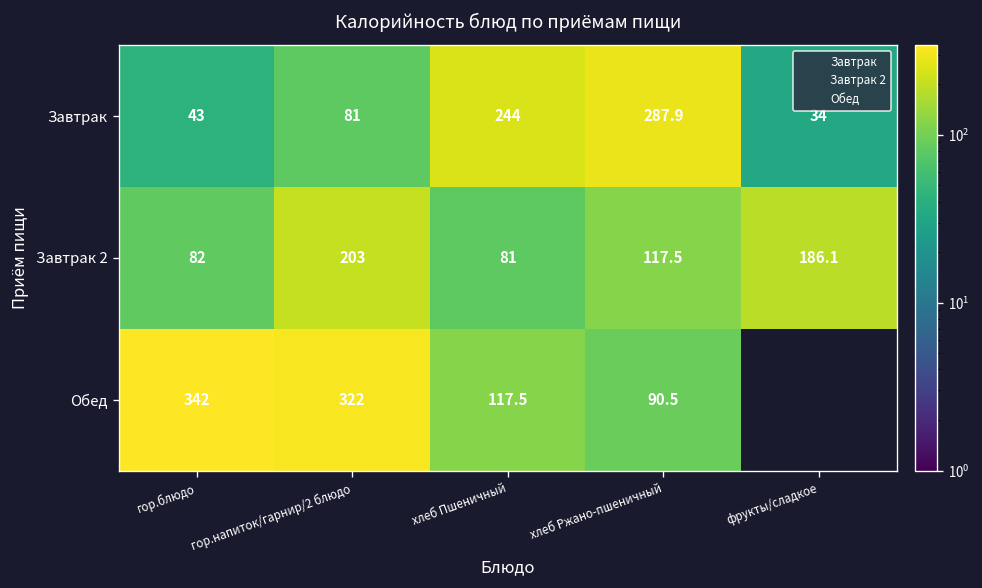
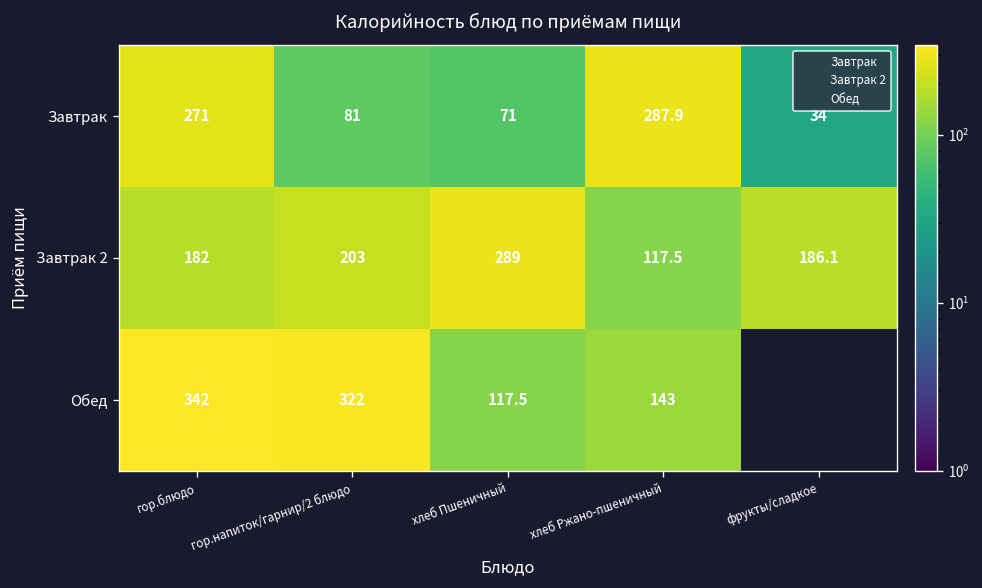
Завтрак, гор.блюдо: 43 -> 271
Завтрак, хлеб Пшеничный: 244 -> 71
Завтрак 2, гор.блюдо: 82 -> 182
Завтрак 2, хлеб Пшеничный: 81 -> 289
Обед, хлеб Ржано-пшеничный: 90.5 -> 143
